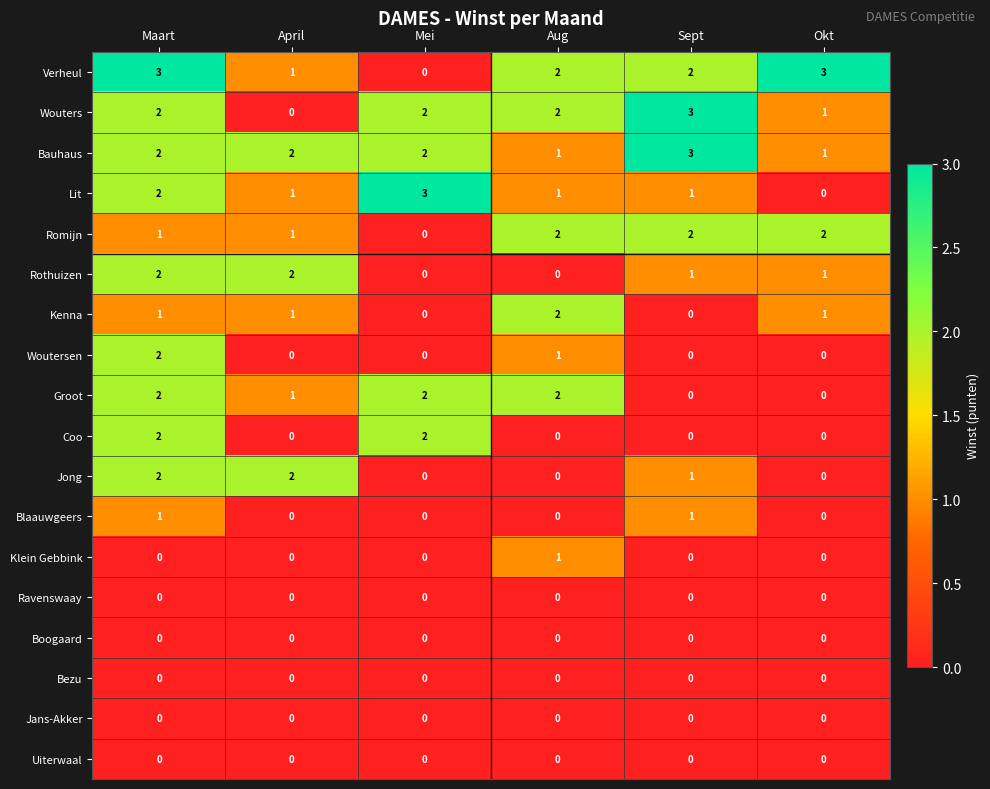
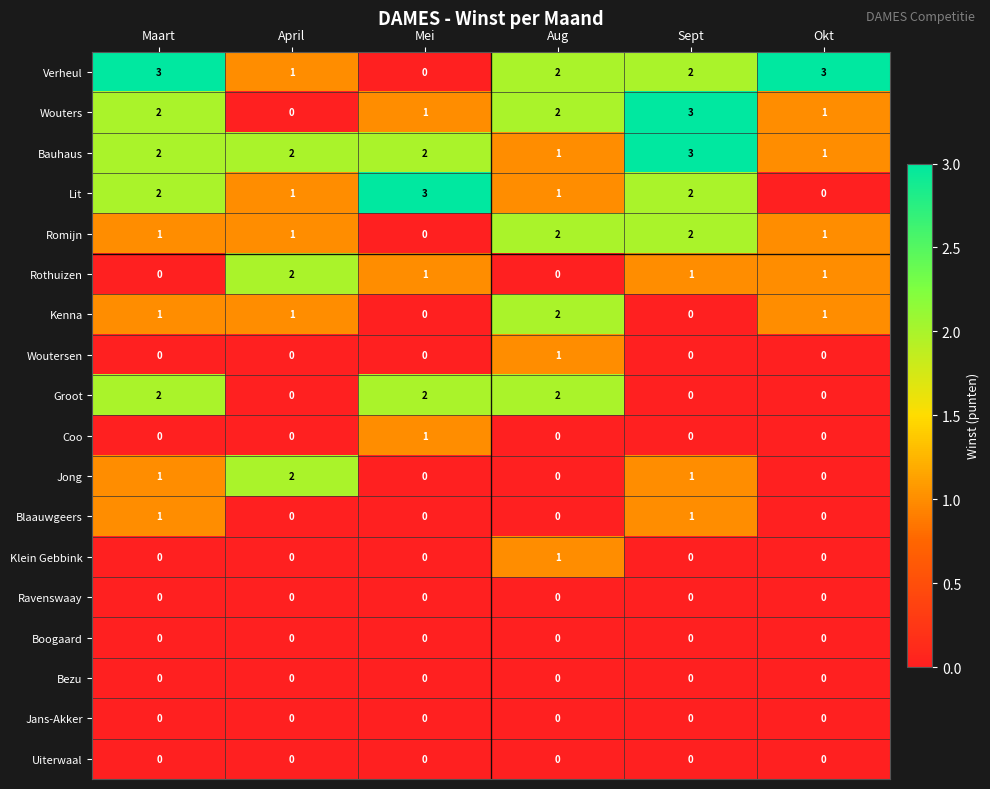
Wouters, Mei: 2 -> 1
Lit, Sept: 1 -> 2
Romijn, Okt: 2 -> 1
Rothuizen, Maart: 2 -> 0
Rothuizen, Mei: 0 -> 1
Woutersen, Maart: 2 -> 0
Groot, April: 1 -> 0
Coo, Maart: 2 -> 0
Coo, Mei: 2 -> 1
Jong, Maart: 2 -> 1
